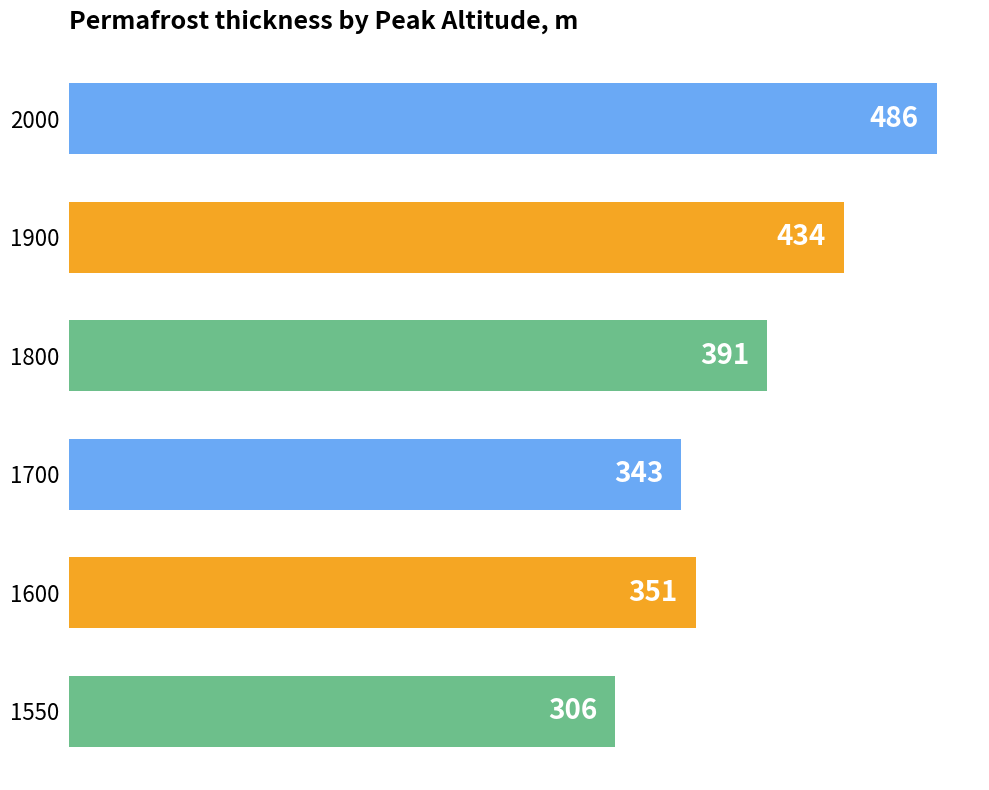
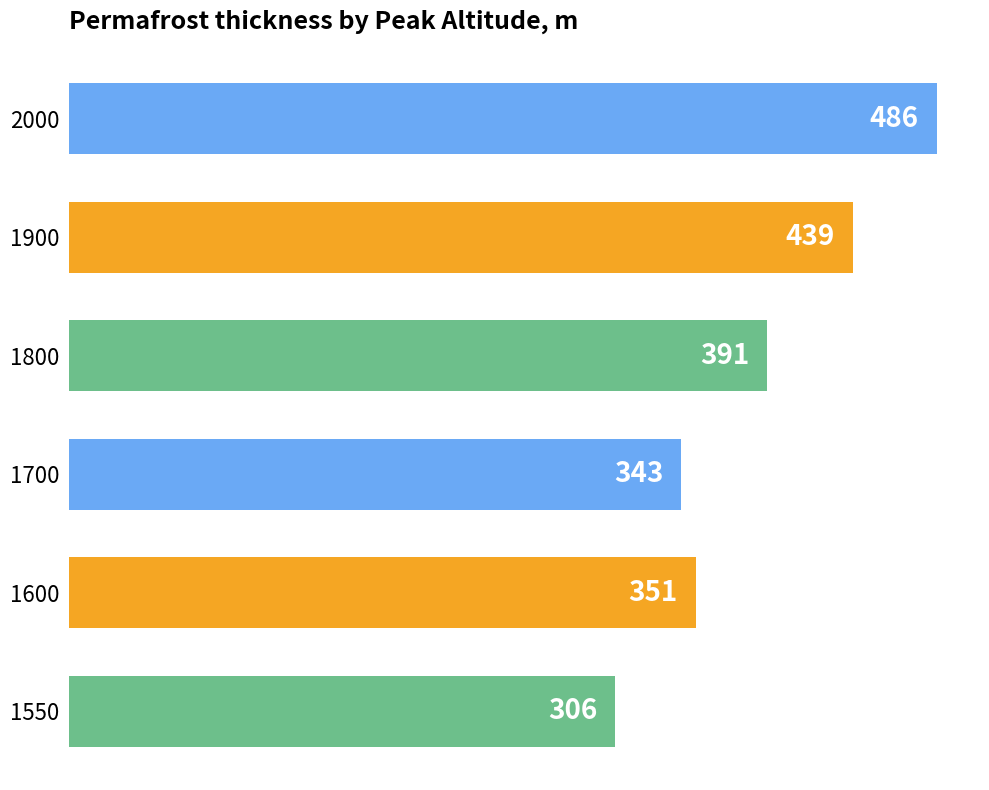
1900: 434 -> 439
